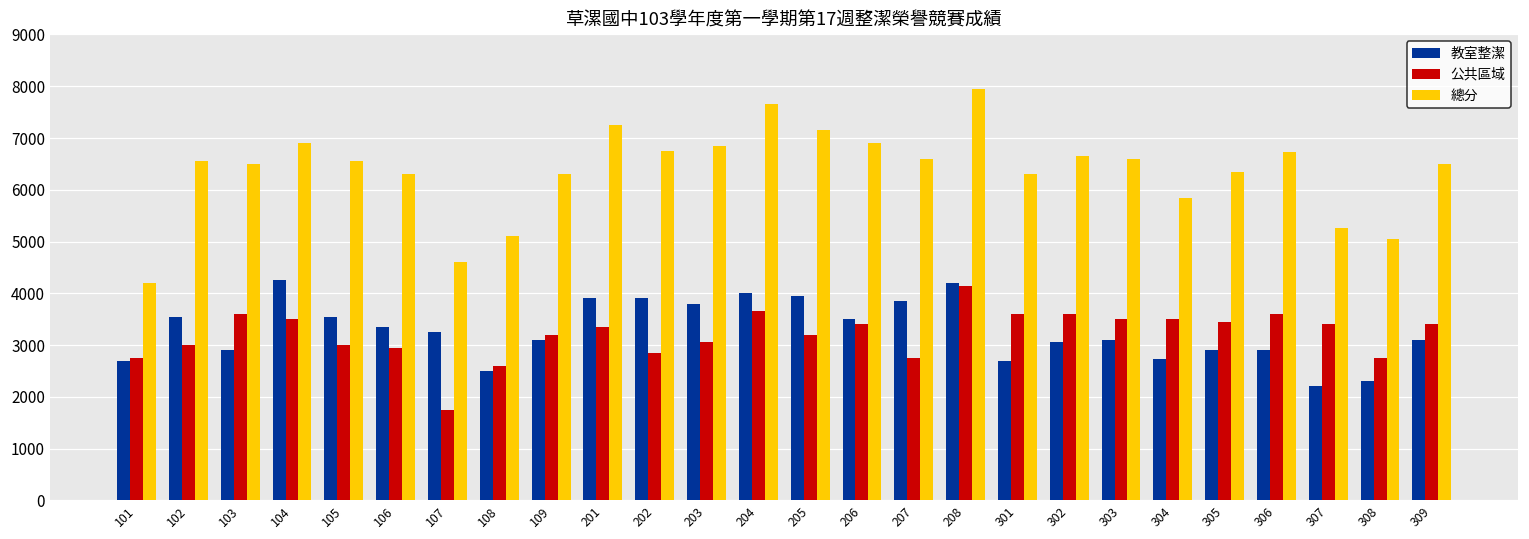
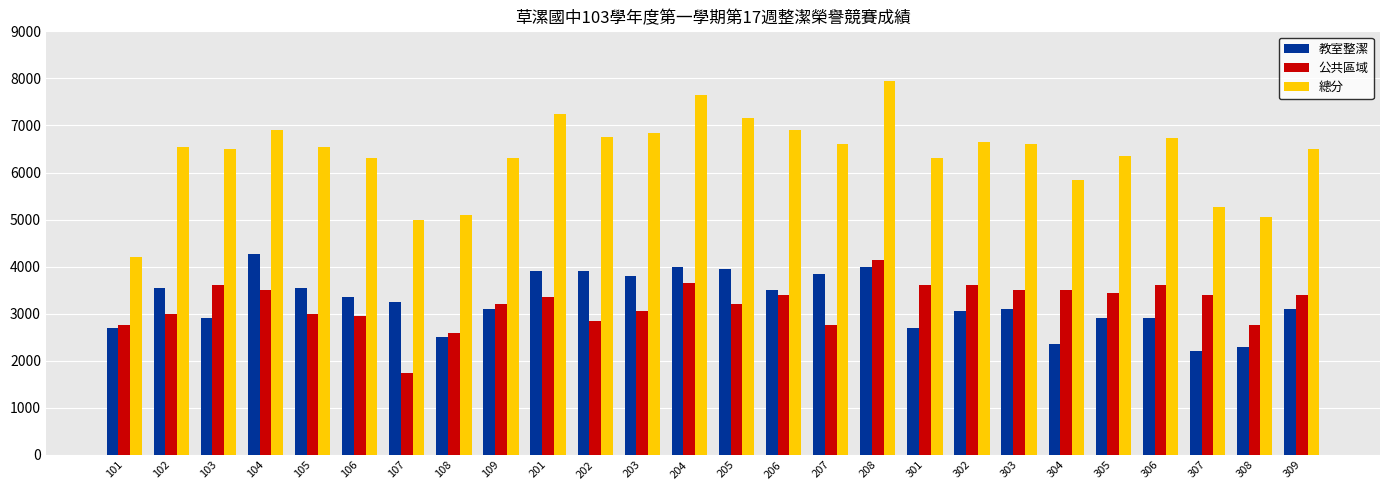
總分, 107: 4600 -> 5000
教室整潔, 208: 4200 -> 4000
教室整潔, 304: 2700 -> 2400
